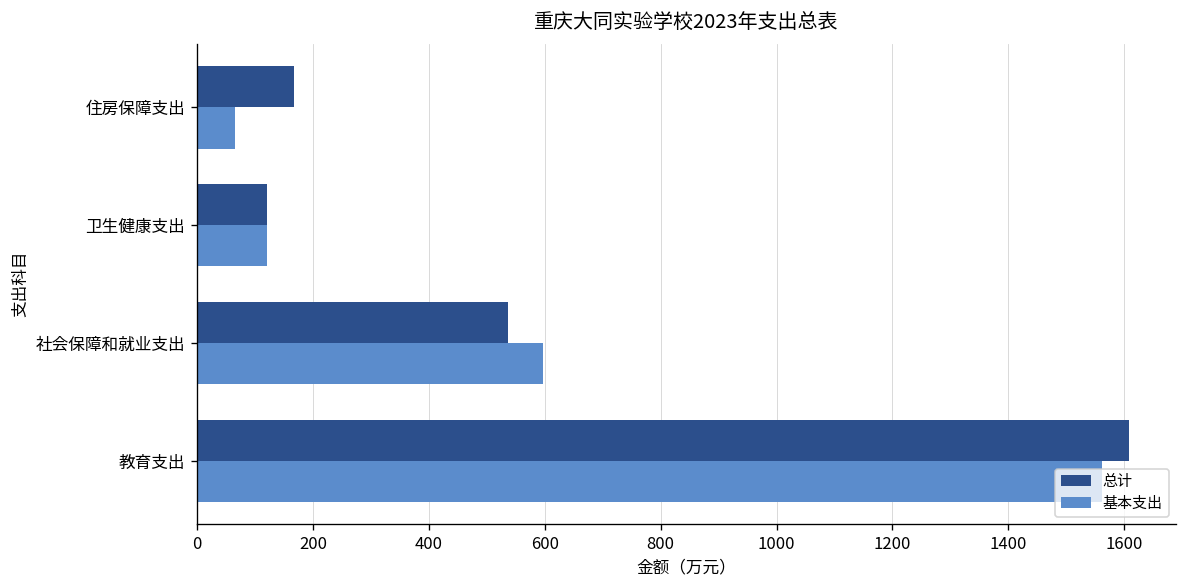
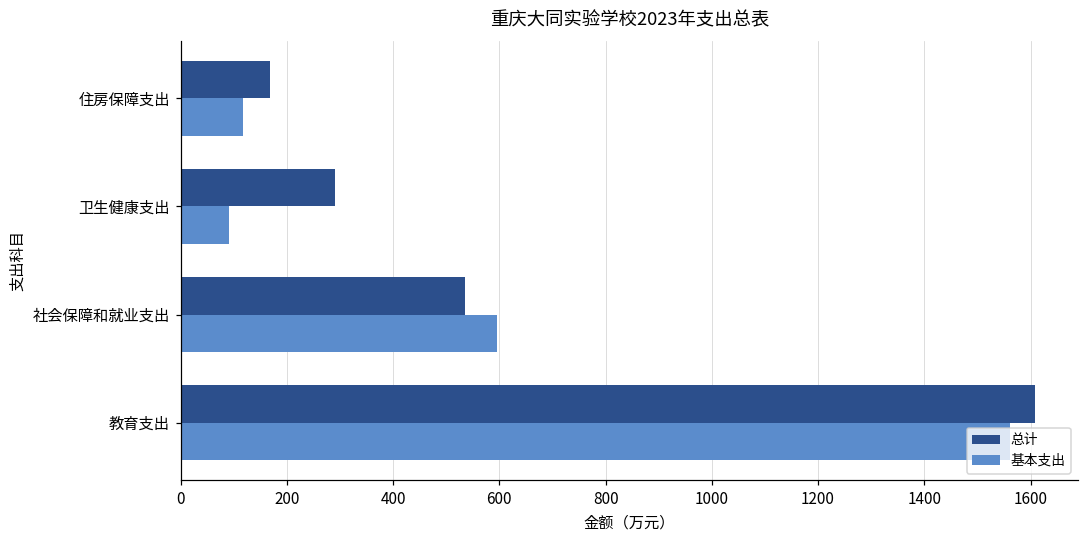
基本支出, 住房保障支出: 70 -> 120
总计, 卫生健康支出: 120 -> 290
基本支出, 卫生健康支出: 120 -> 90
